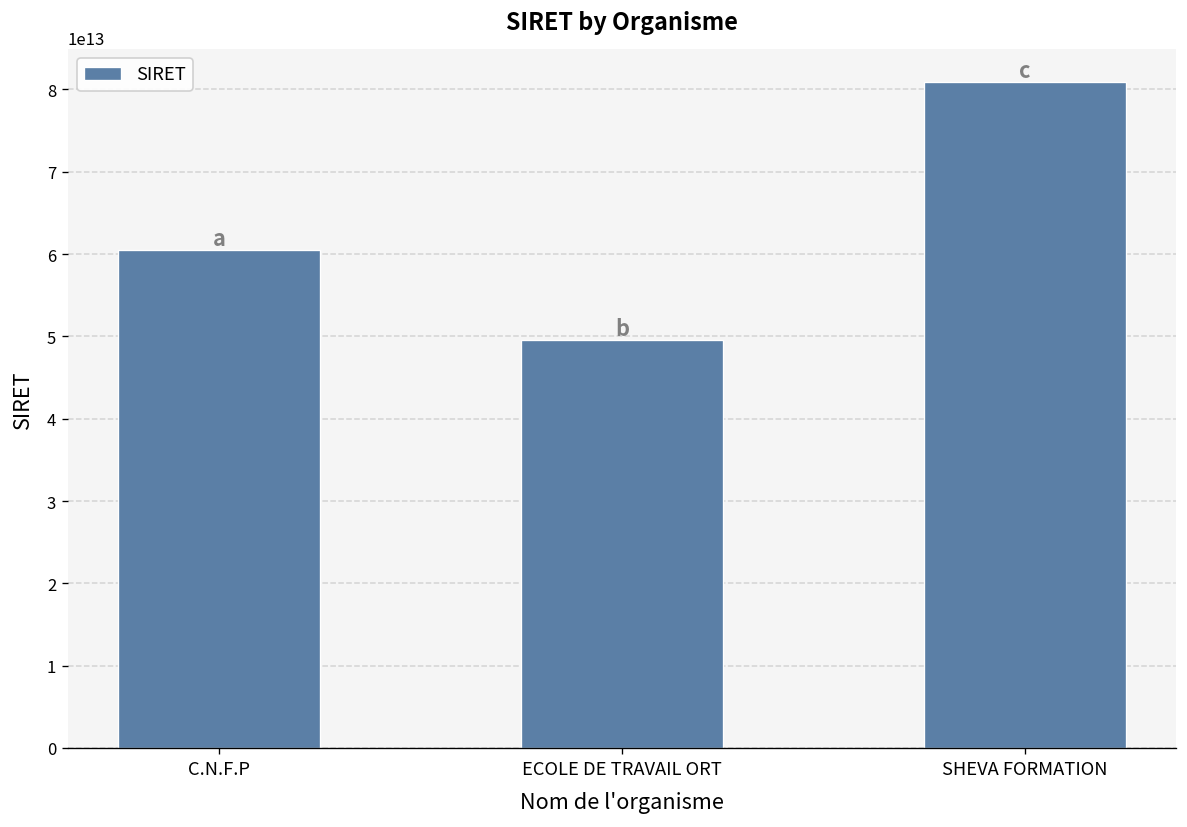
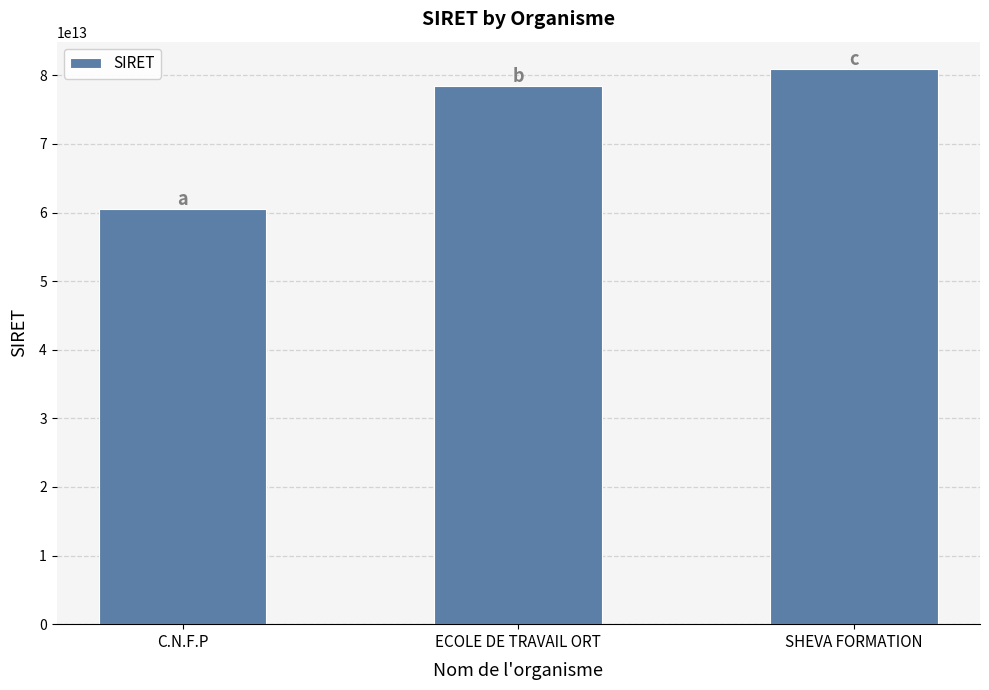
ECOLE DE TRAVAIL ORT: 50000000000000 -> 78000000000000
